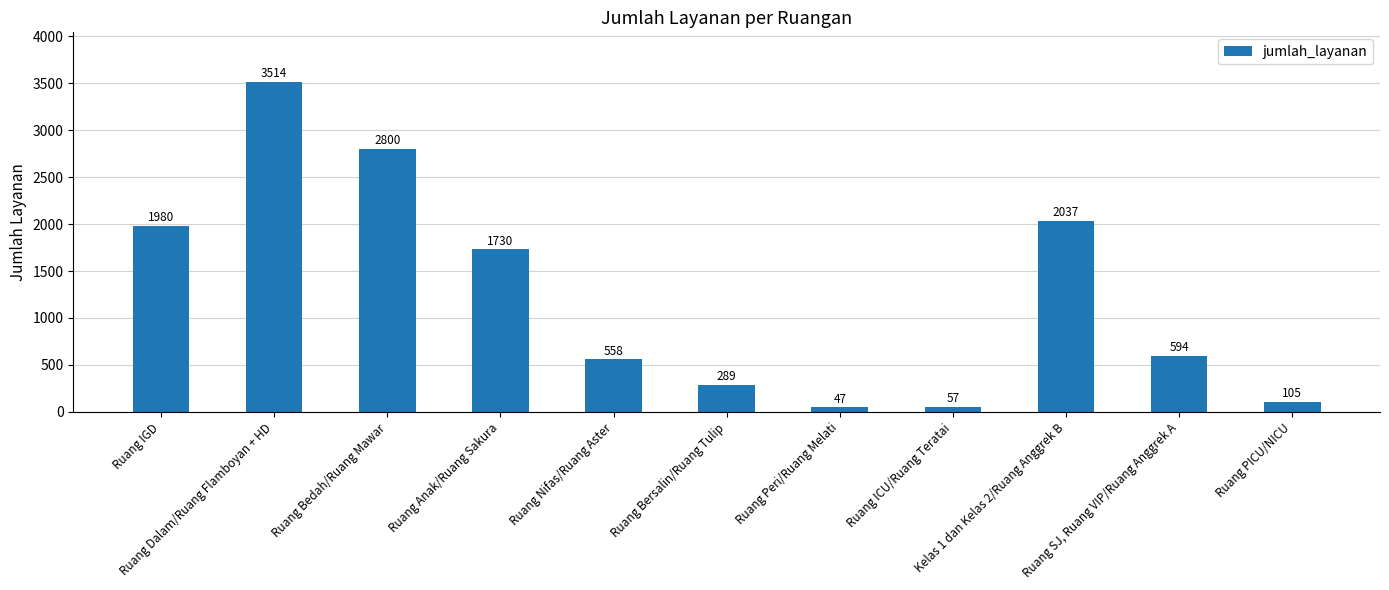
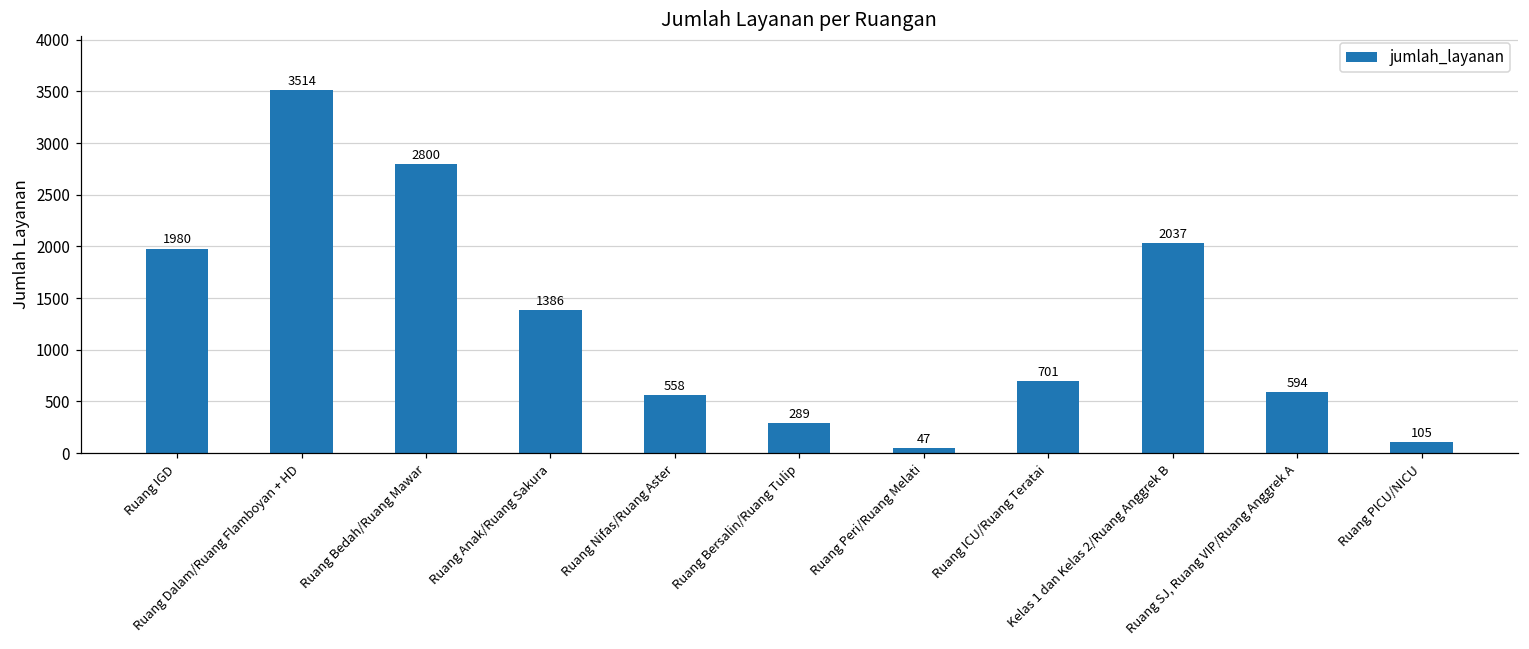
Ruang Anak/Ruang Sakura: 1730 -> 1386
Ruang ICU/Ruang Teratai: 57 -> 701
